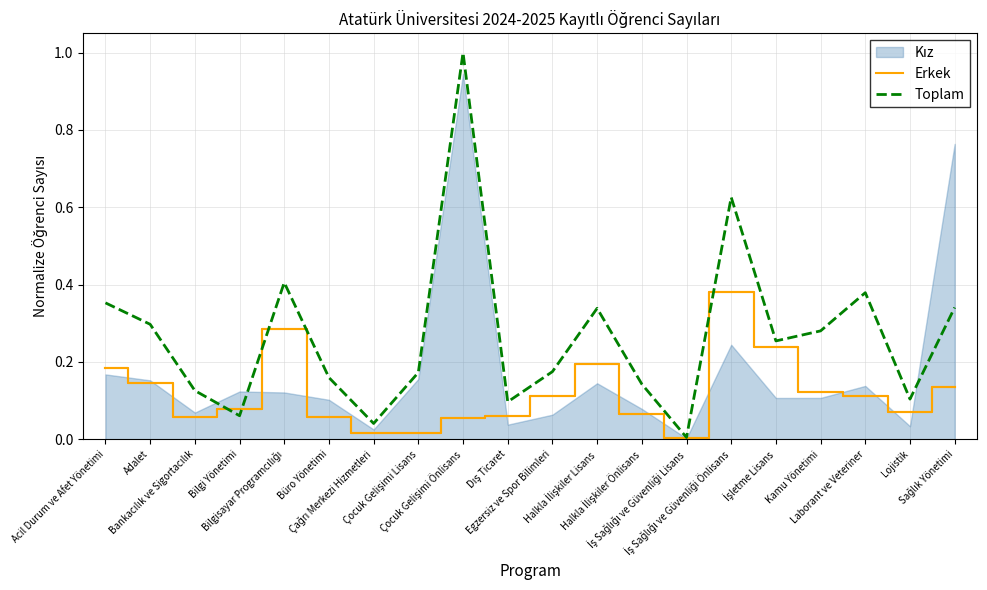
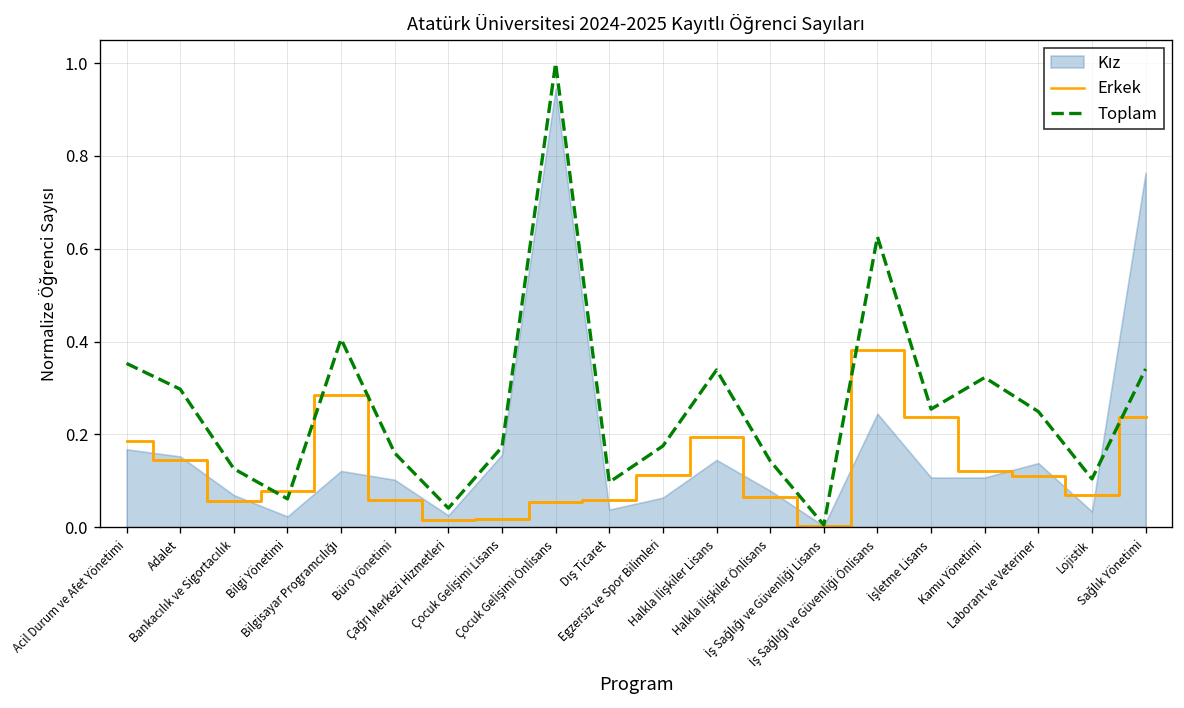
Kız, Bilgi Yönetimi: 0.12 -> 0.02
Toplam, Kamu Yönetimi: 0.28 -> 0.32
Toplam, Laborant ve Veteriner: 0.38 -> 0.25
Erkek, Sağlık Yönetimi: 0.13 -> 0.24
